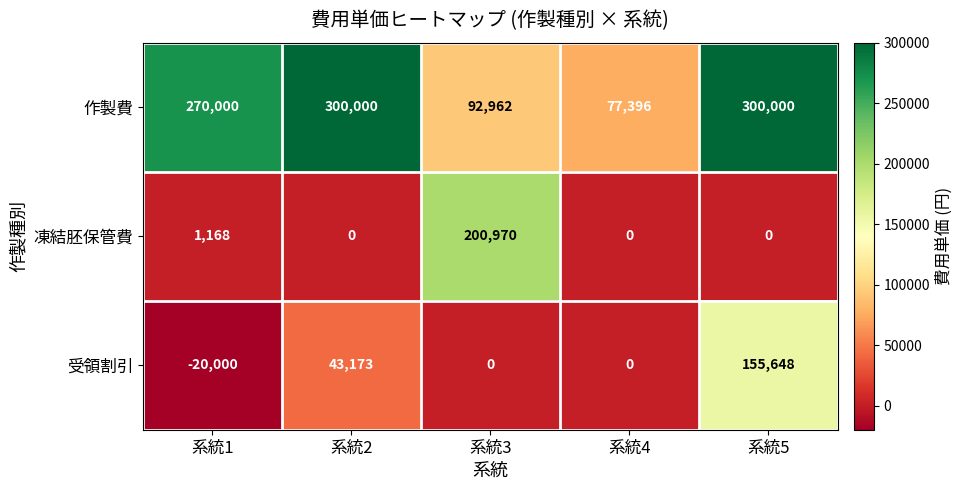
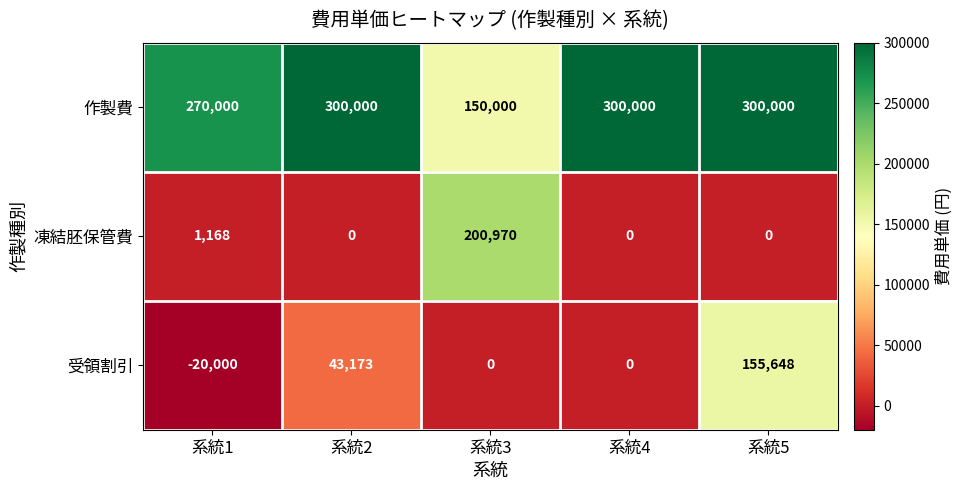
作製費, 系統3: 92,962 -> 150,000
作製費, 系統4: 77,396 -> 300,000
